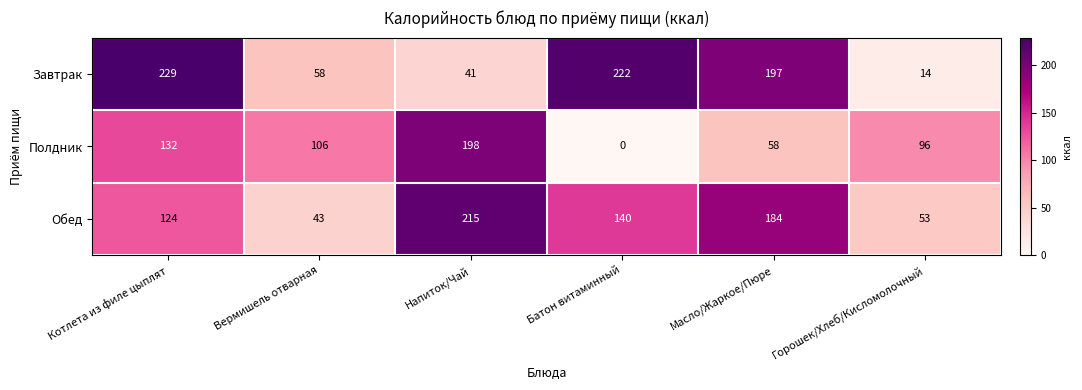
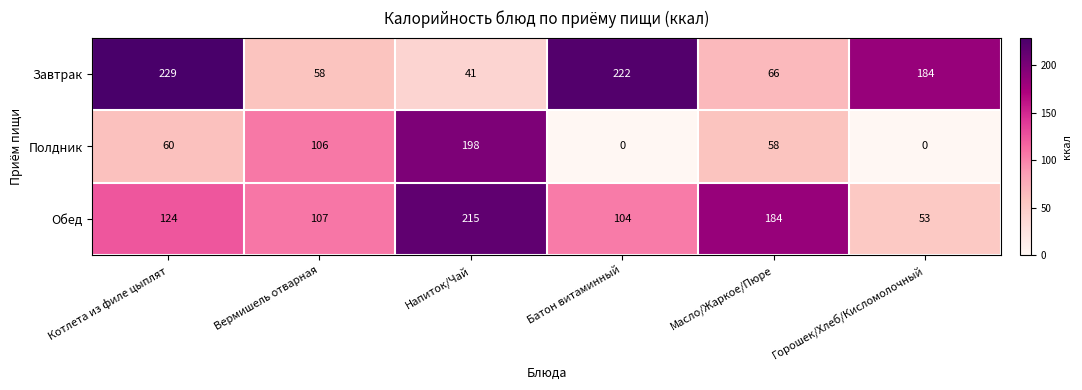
Завтрак, Масло/Жаркое/Пюре: 197 -> 66
Завтрак, Горошек/Хлеб/Кисломолочный: 14 -> 184
Полдник, Котлета из филе цыплят: 132 -> 60
Полдник, Горошек/Хлеб/Кисломолочный: 96 -> 0
Обед, Вермишель отварная: 43 -> 107
Обед, Батон витаминный: 140 -> 104
